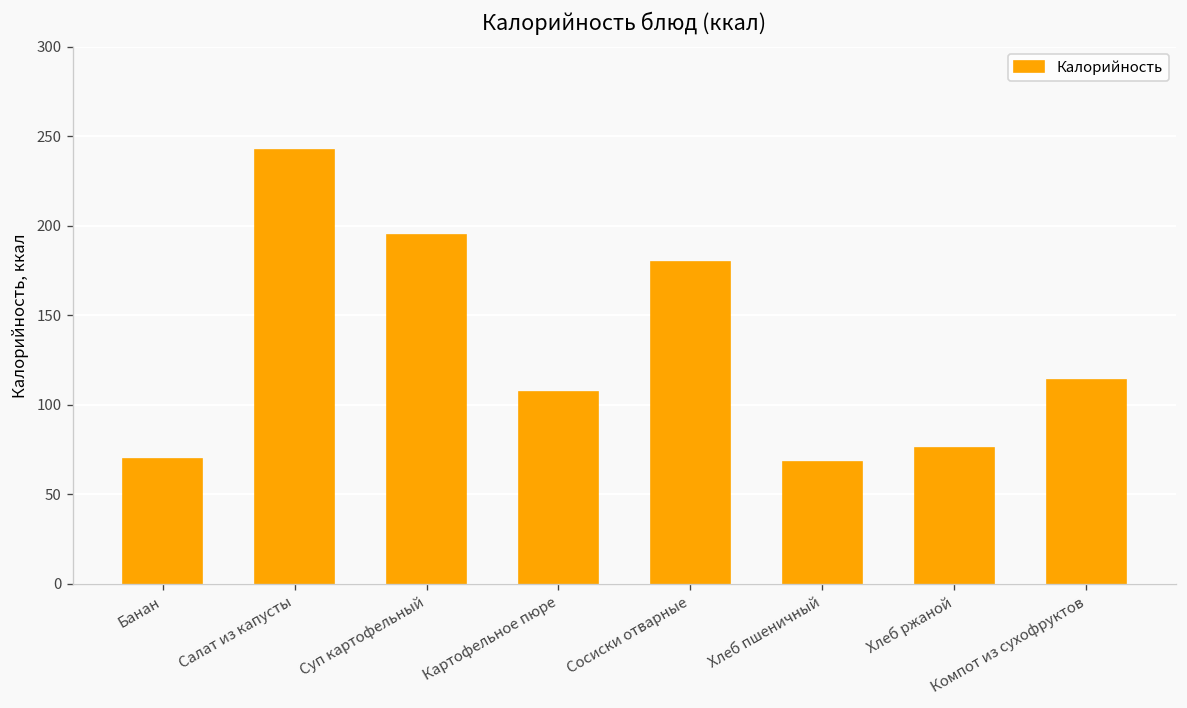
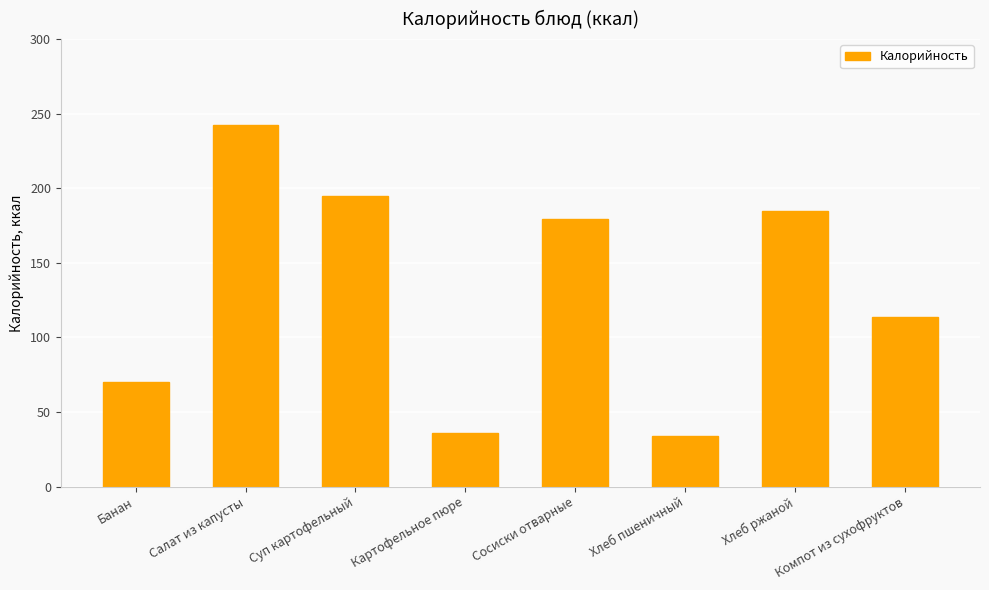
Картофельное пюре: 107 -> 36
Хлеб пшеничный: 68 -> 34
Хлеб ржаной: 76 -> 185
